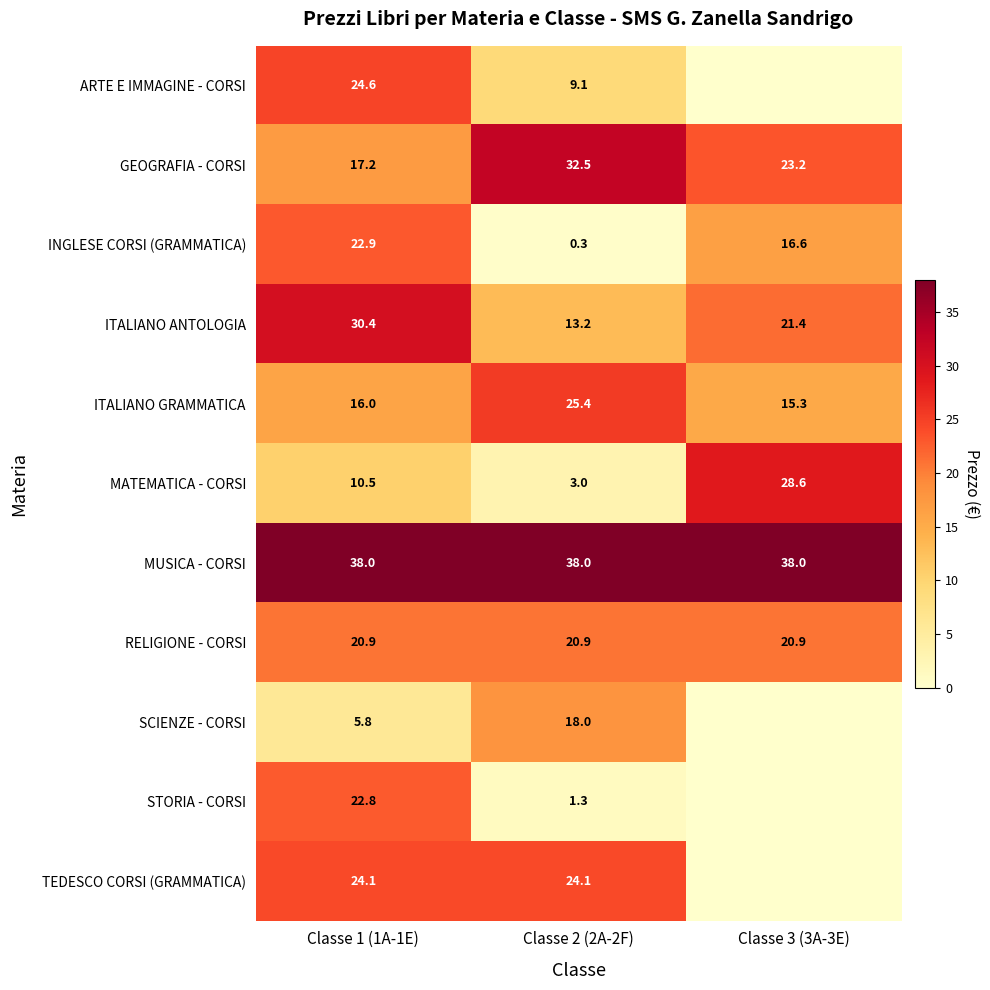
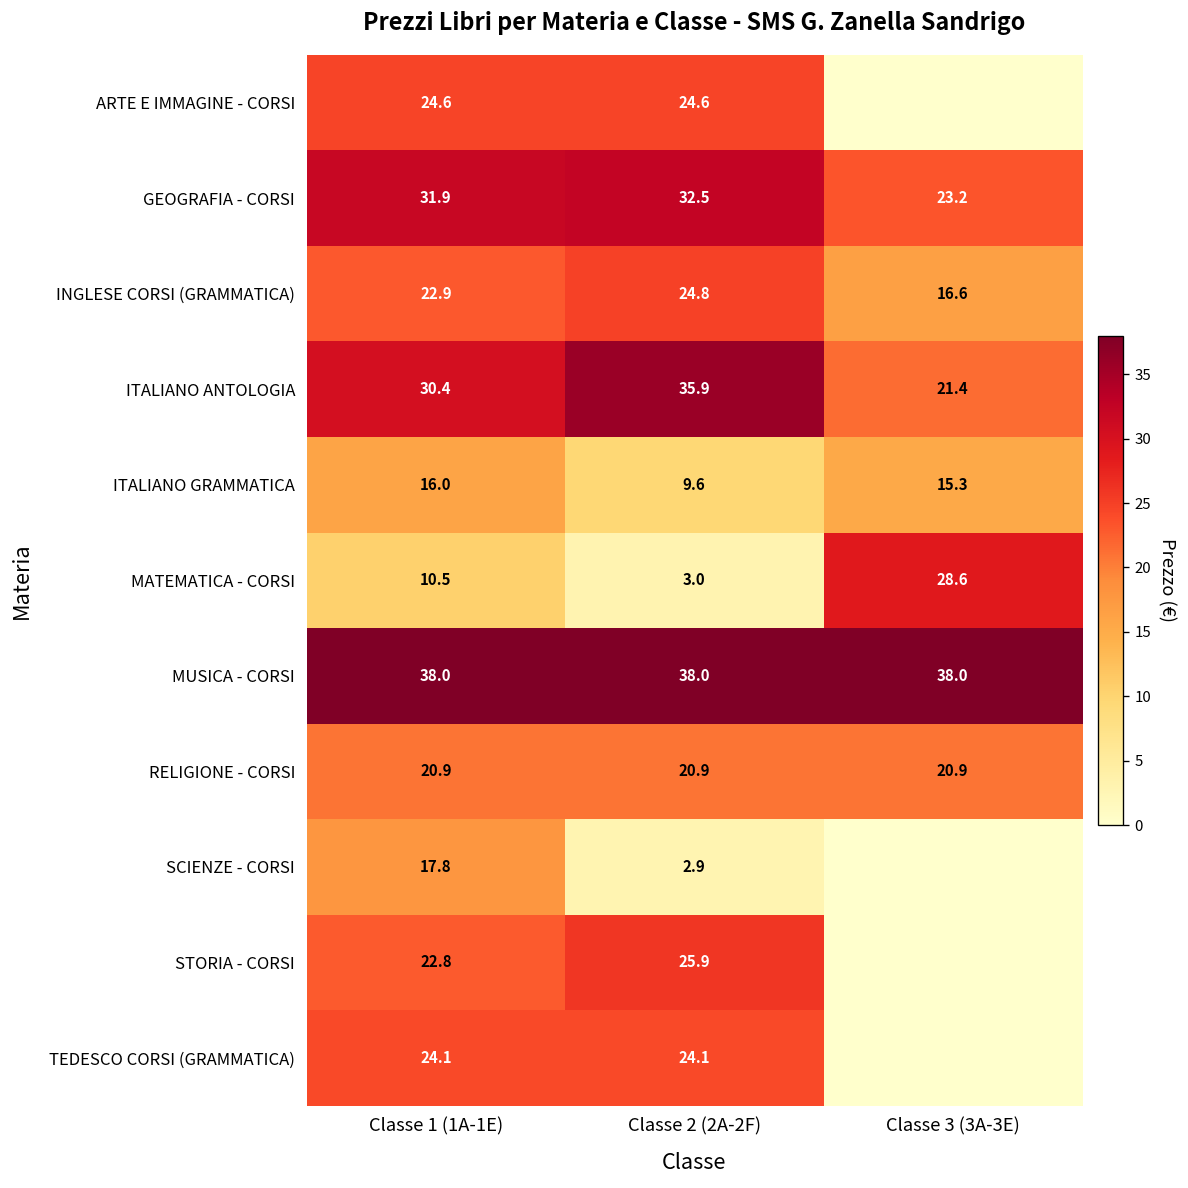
ARTE E IMMAGINE - CORSI, Classe 2 (2A-2F): 9.1 -> 24.6
GEOGRAFIA - CORSI, Classe 1 (1A-1E): 17.2 -> 31.9
INGLESE CORSI (GRAMMATICA), Classe 2 (2A-2F): 0.3 -> 24.8
ITALIANO ANTOLOGIA, Classe 2 (2A-2F): 13.2 -> 35.9
ITALIANO GRAMMATICA, Classe 2 (2A-2F): 25.4 -> 9.6
SCIENZE - CORSI, Classe 1 (1A-1E): 5.8 -> 17.8
SCIENZE - CORSI, Classe 2 (2A-2F): 18.0 -> 2.9
STORIA - CORSI, Classe 2 (2A-2F): 1.3 -> 25.9
